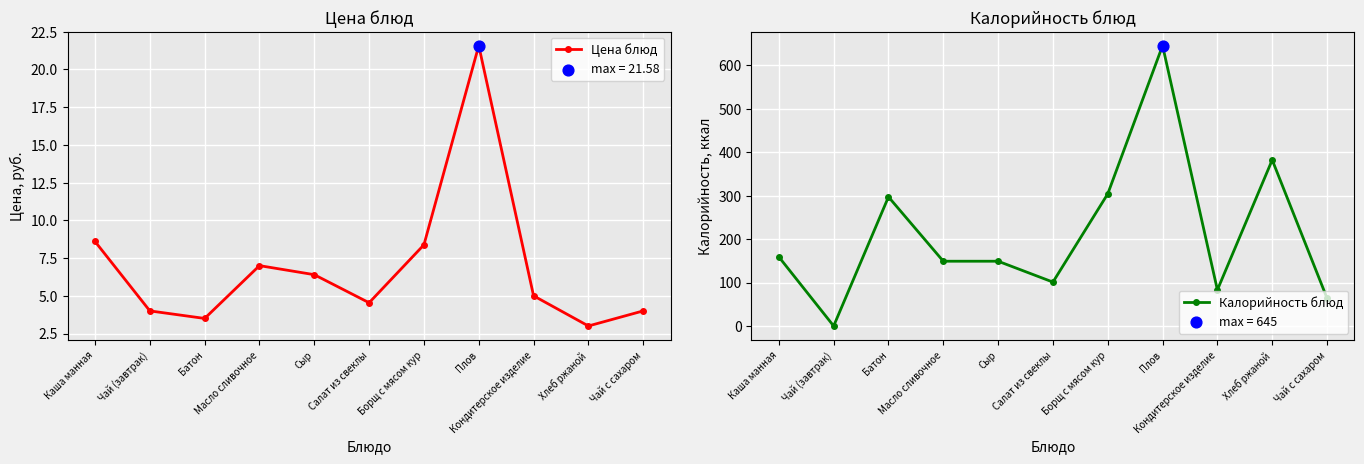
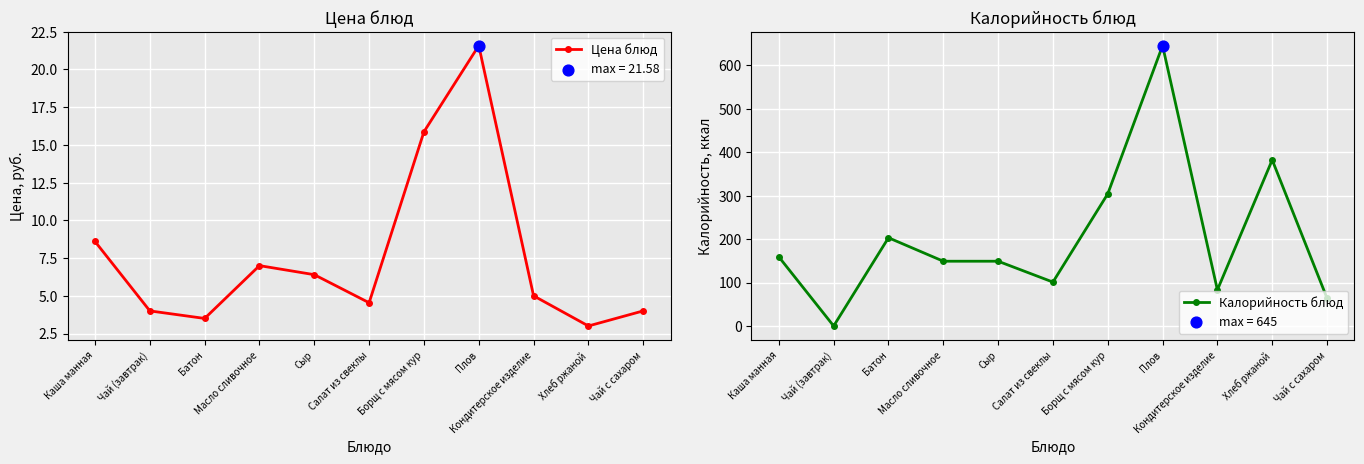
Цена блюд, Цена блюд, Борщ с мясом кур: 8.4 -> 15.9
Калорийность блюд, Калорийность блюд, Батон: 300 -> 200
